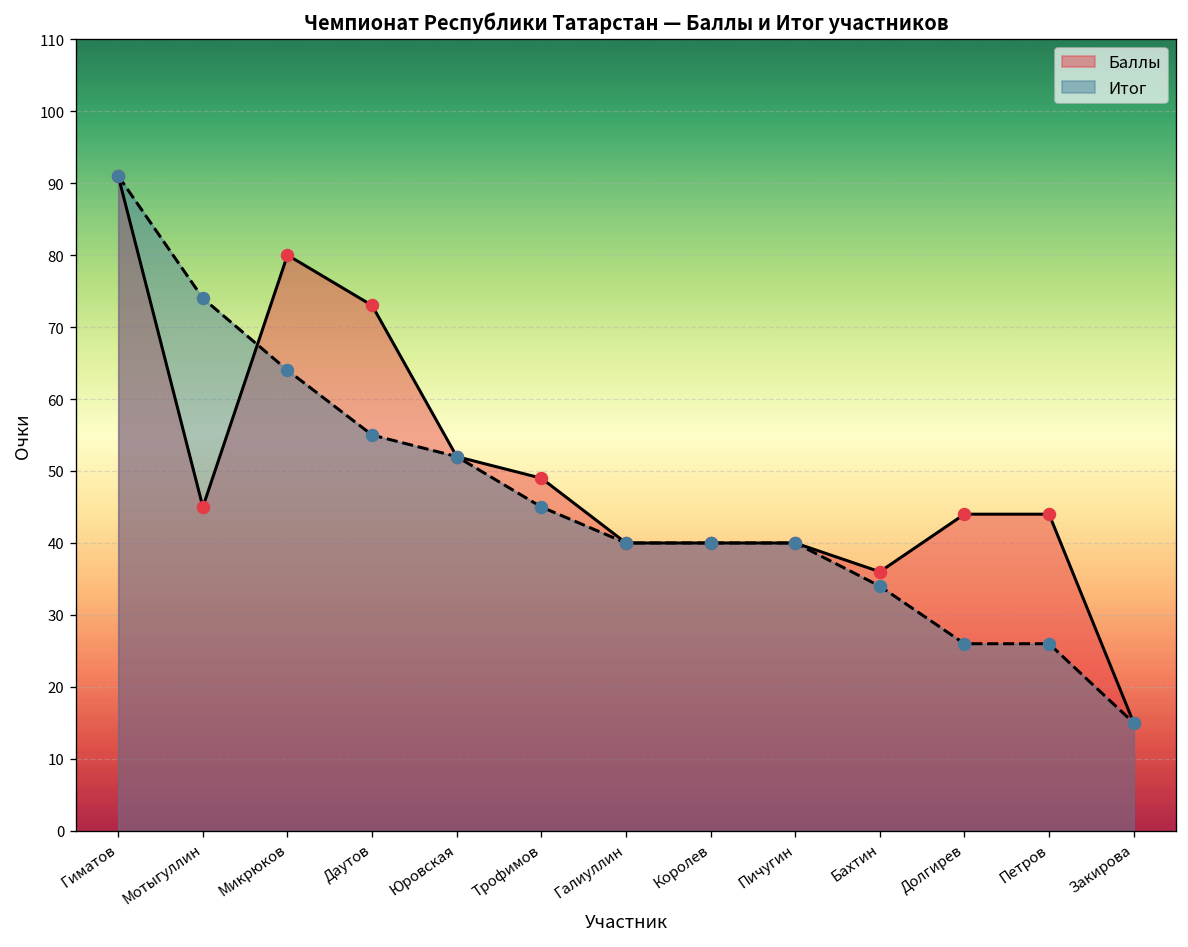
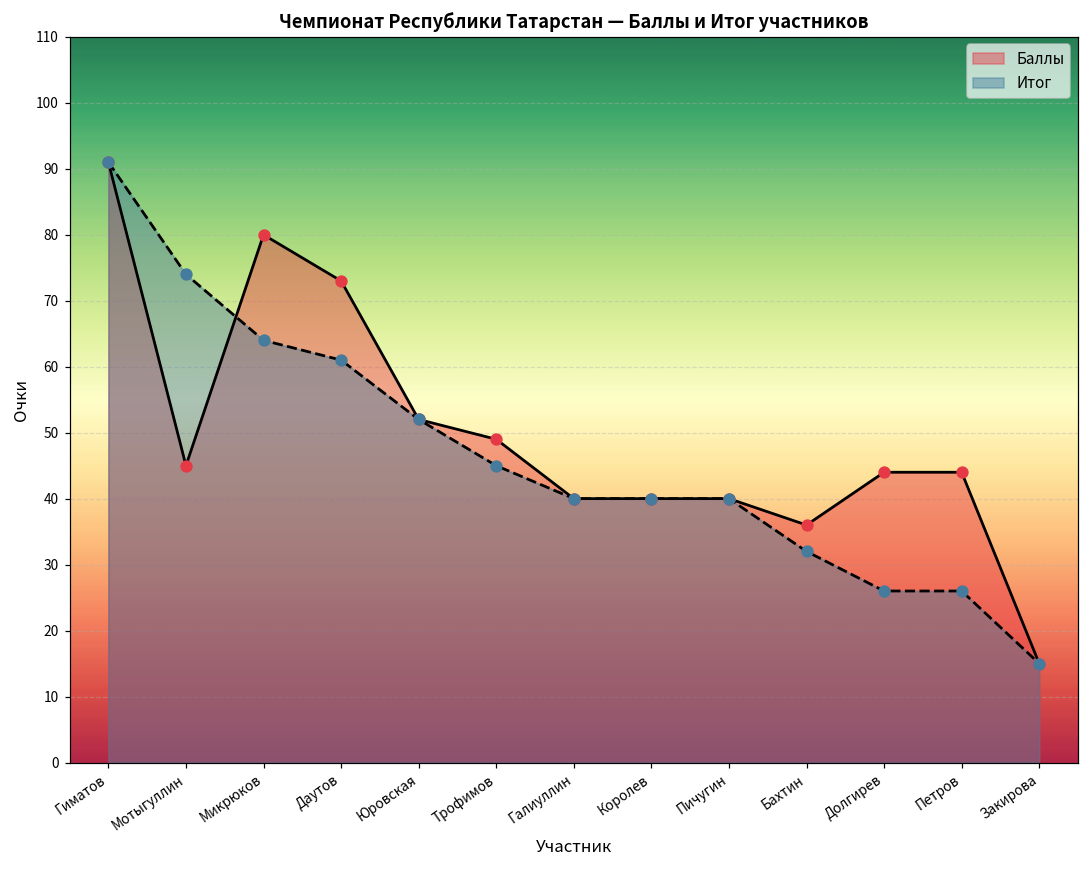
Итог, Даутов: 55 -> 61
Итог, Бахтин: 34 -> 32
